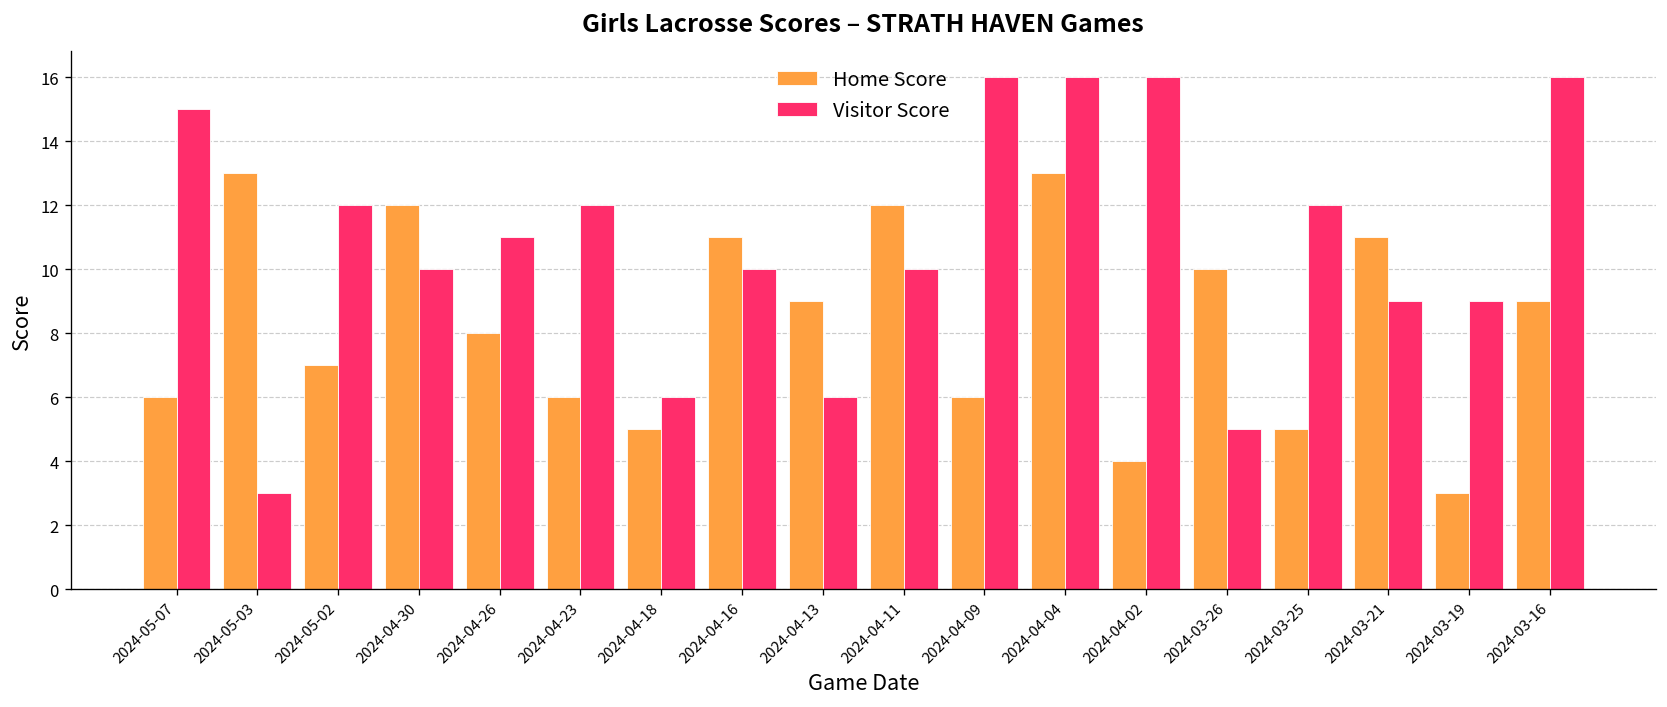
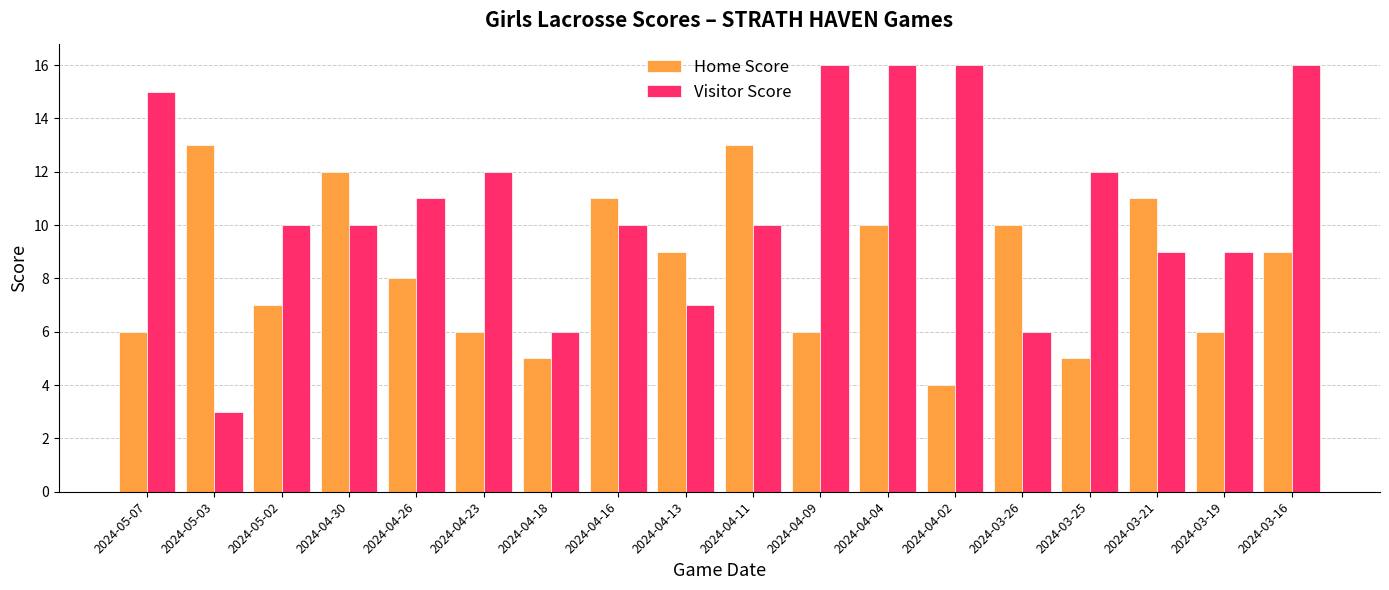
Visitor Score, 2024-05-02: 12 -> 10
Visitor Score, 2024-04-13: 6 -> 7
Home Score, 2024-04-11: 12 -> 13
Home Score, 2024-04-04: 13 -> 10
Visitor Score, 2024-03-26: 5 -> 6
Home Score, 2024-03-19: 3 -> 6
